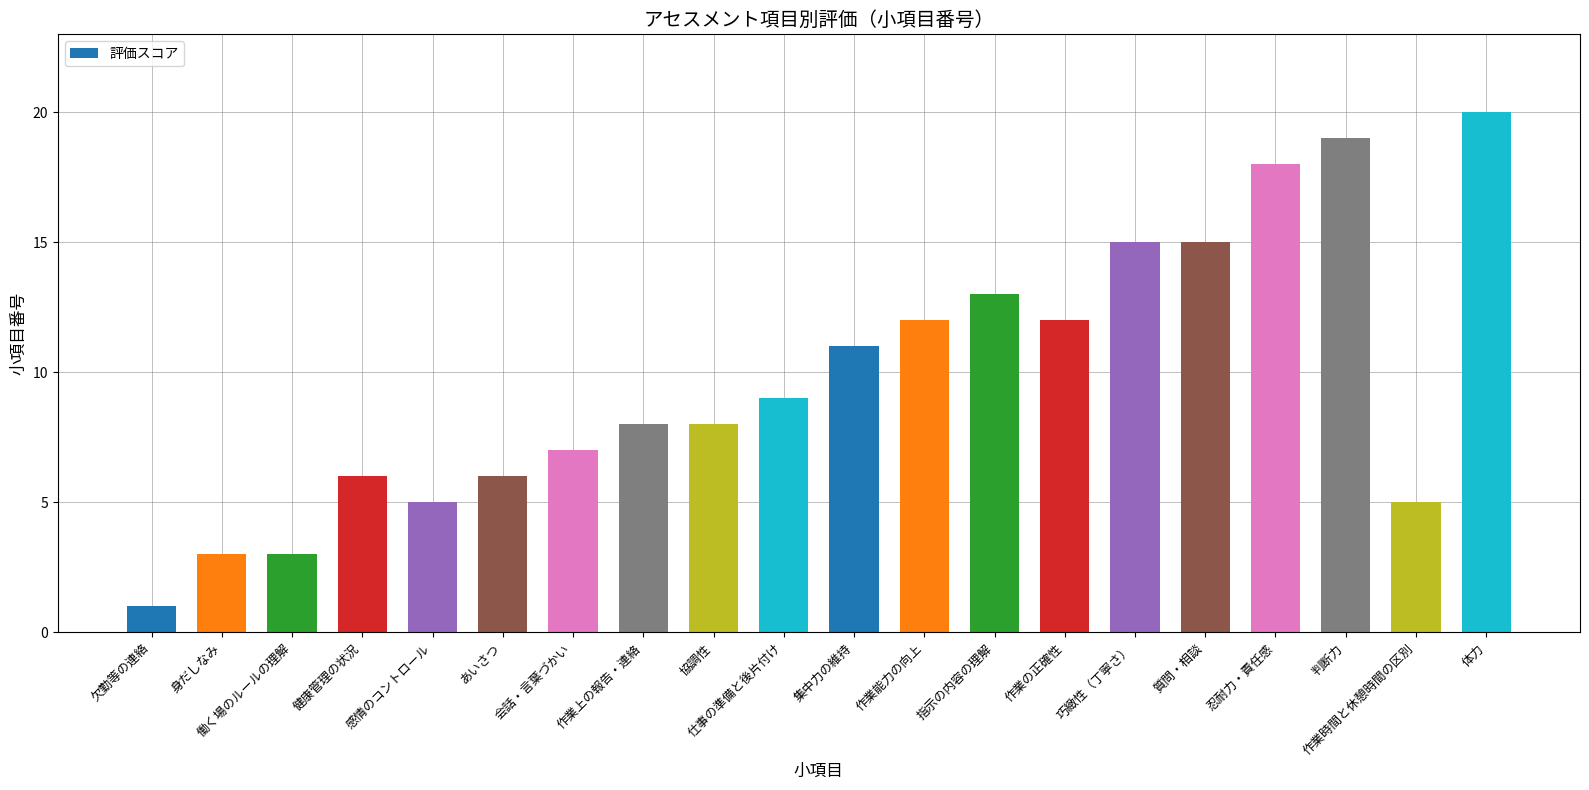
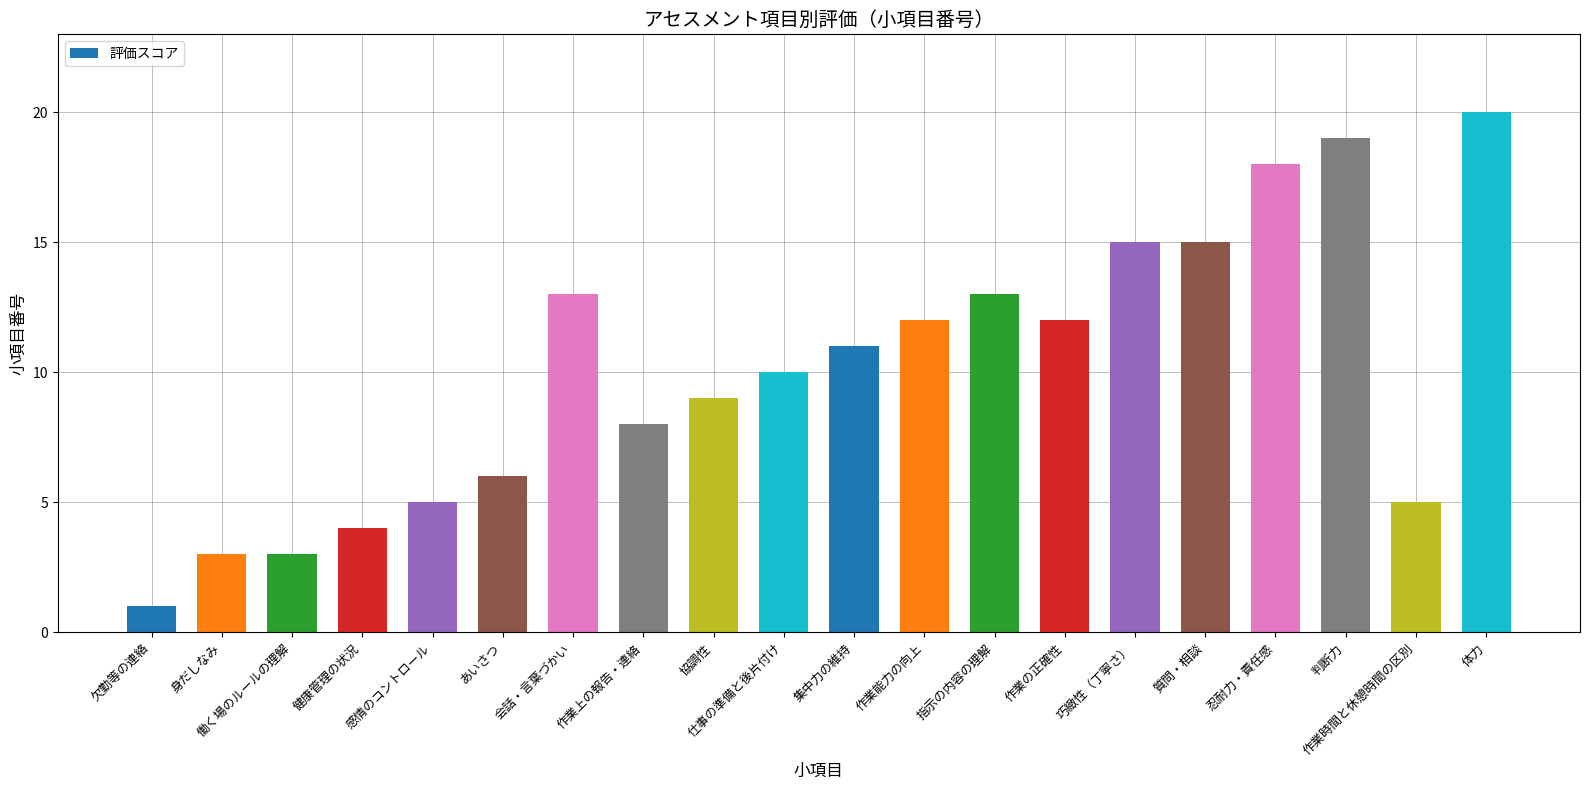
健康管理の状況: 6 -> 4
会話・言葉づかい: 7 -> 13
協調性: 8 -> 9
仕事の準備と後片付け: 9 -> 10
